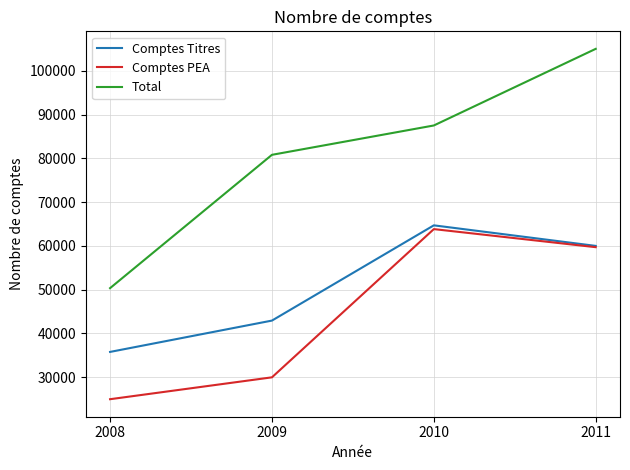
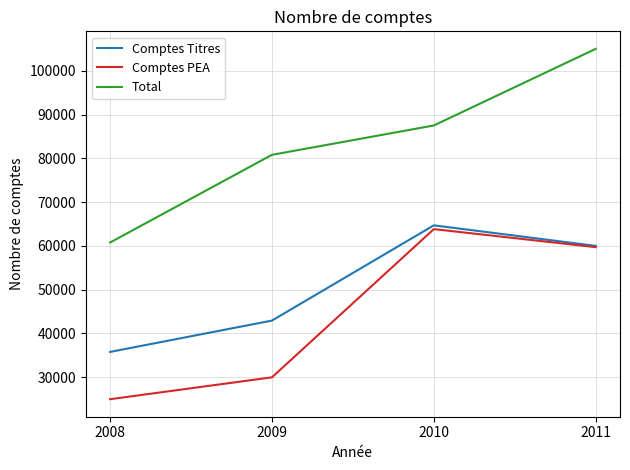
Total, 2008: 50000 -> 61000
